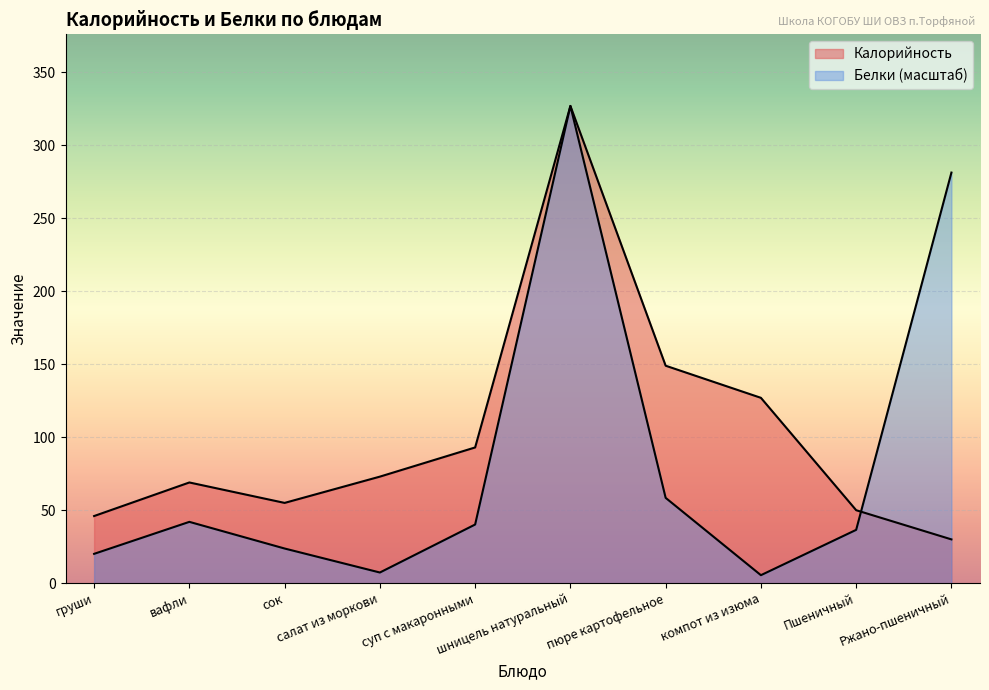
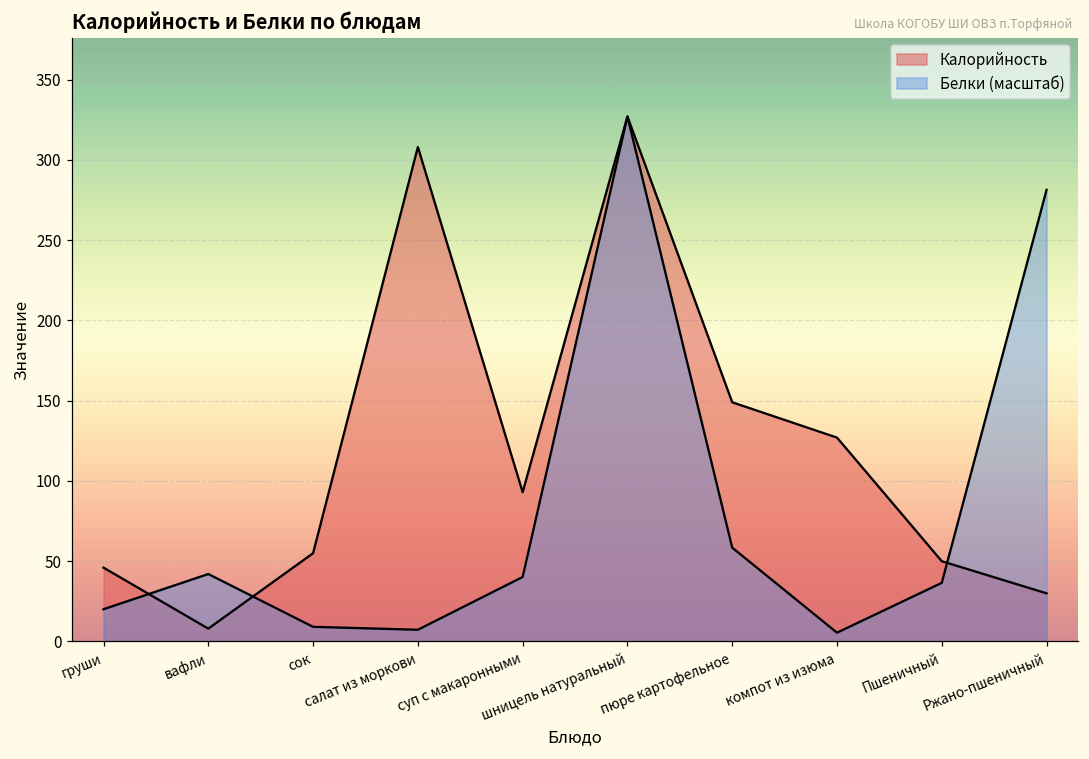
Калорийность, вафли: 69 -> 8
Белки (масштаб), сок: 24 -> 9
Калорийность, салат из моркови: 73 -> 308
